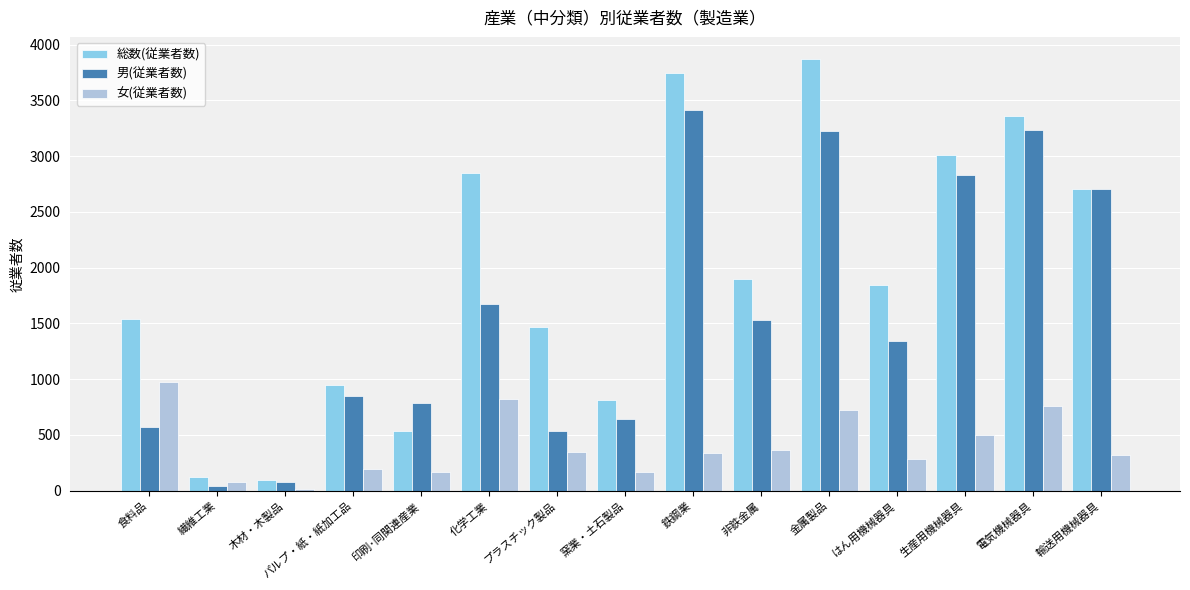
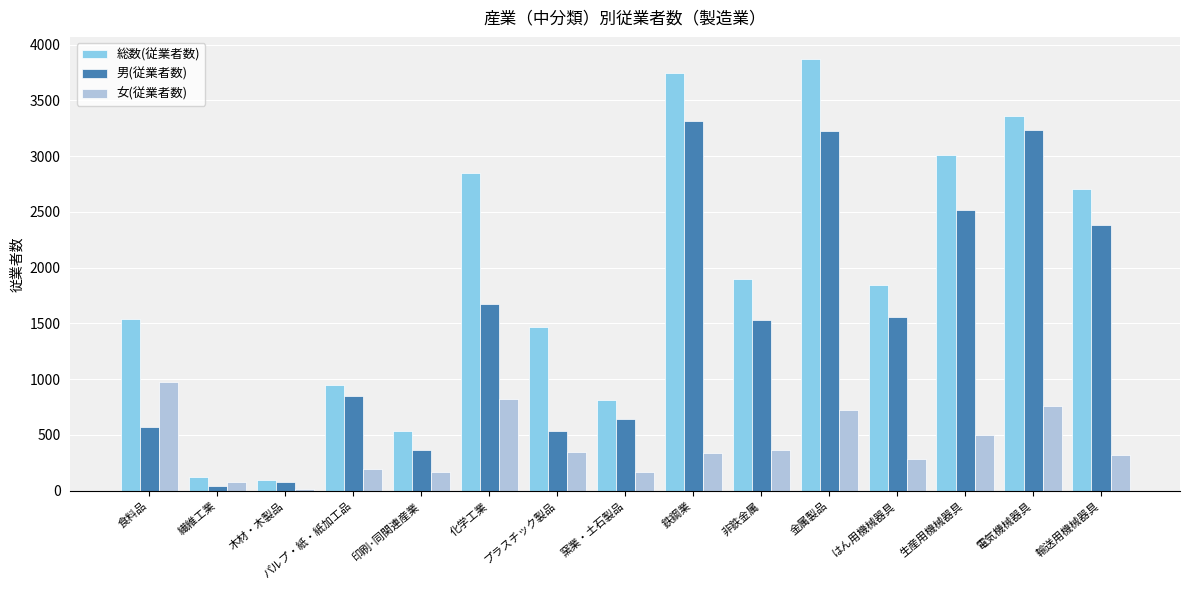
男(従業者数), 印刷･同関連産業: 790 -> 370
男(従業者数), 鉄鋼業: 3410 -> 3320
男(従業者数), はん用機械器具: 1340 -> 1560
男(従業者数), 生産用機械器具: 2830 -> 2510
男(従業者数), 輸送用機械器具: 2710 -> 2380
